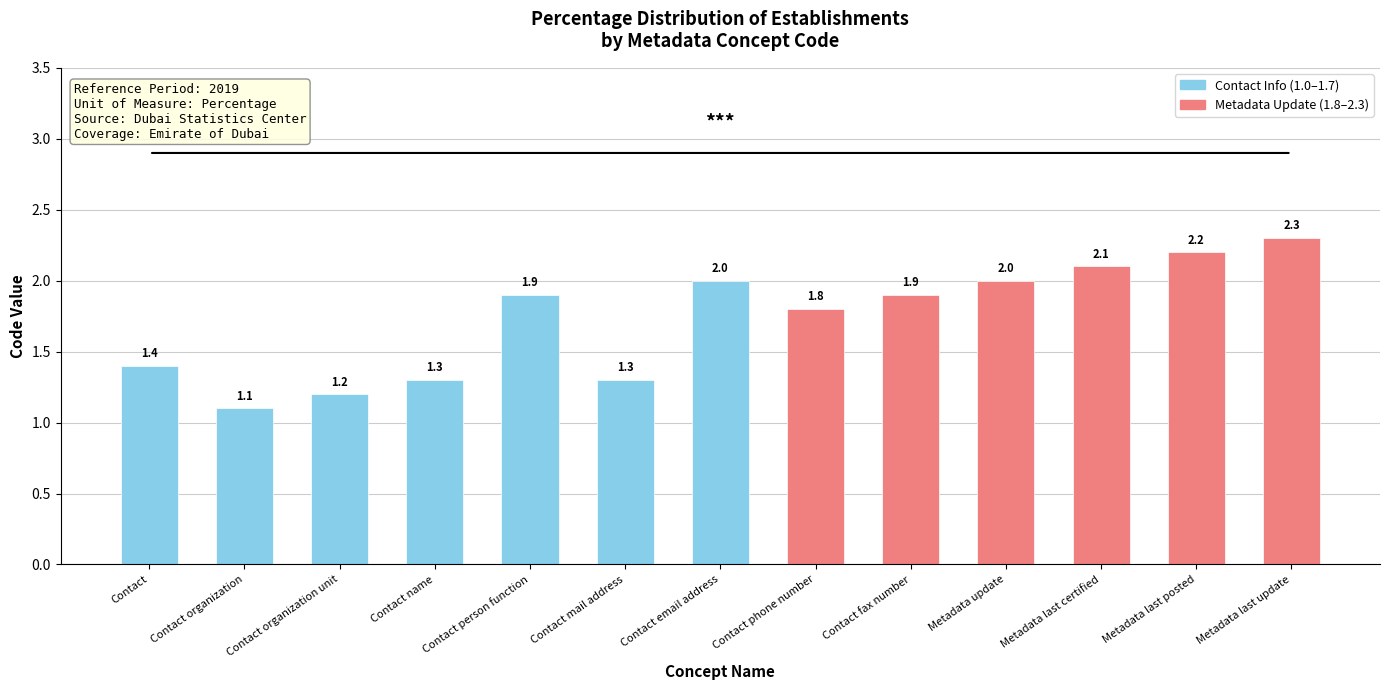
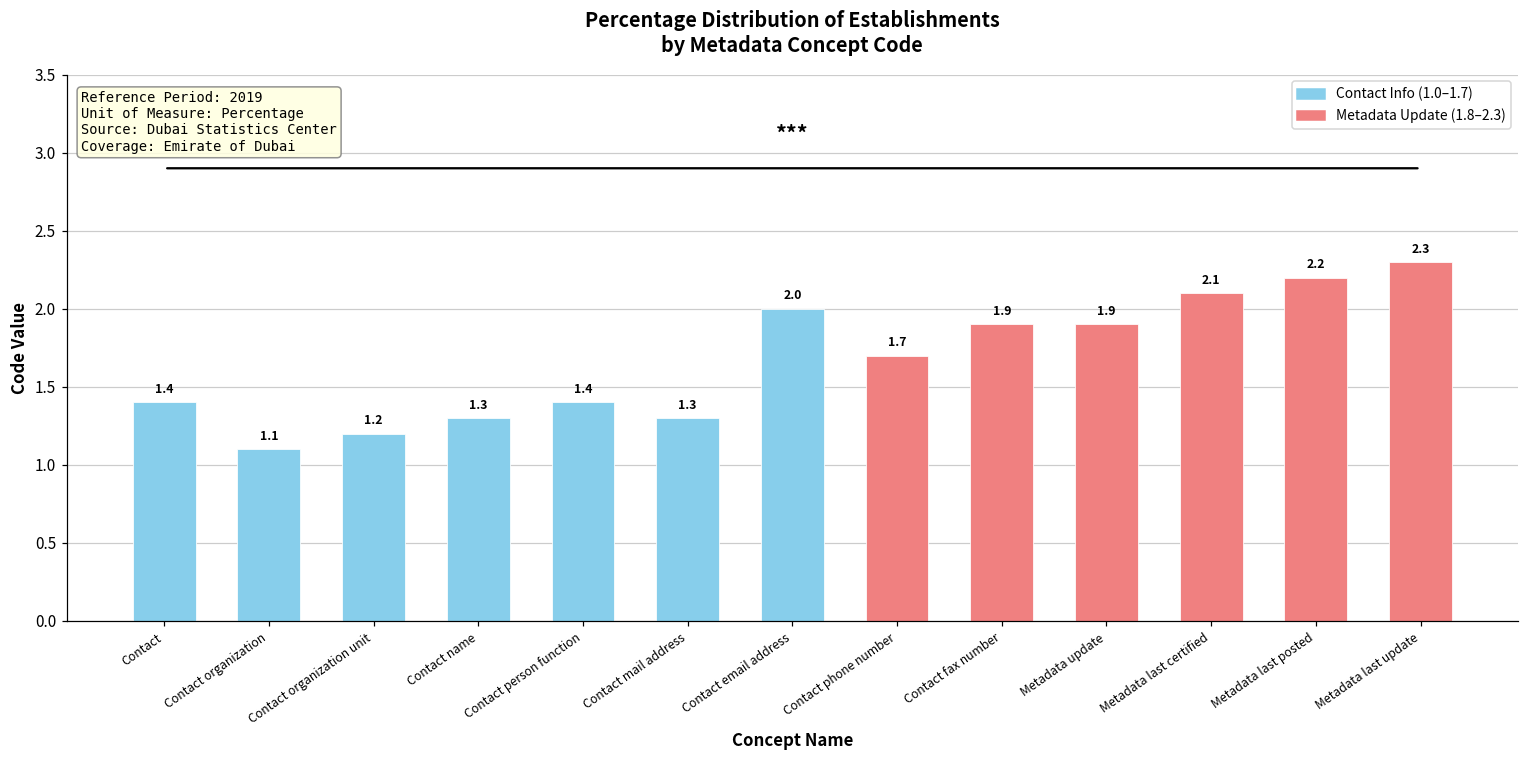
Contact person function: 1.9 -> 1.4
Contact phone number: 1.8 -> 1.7
Metadata update: 2.0 -> 1.9
